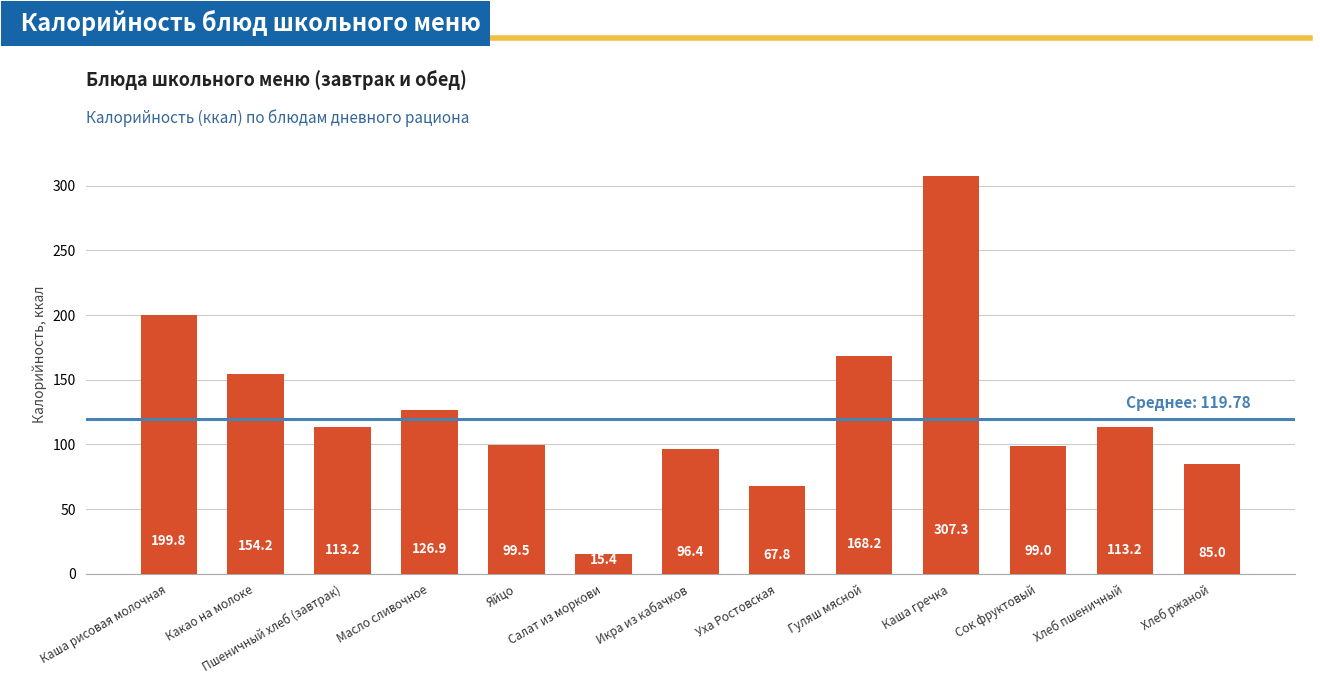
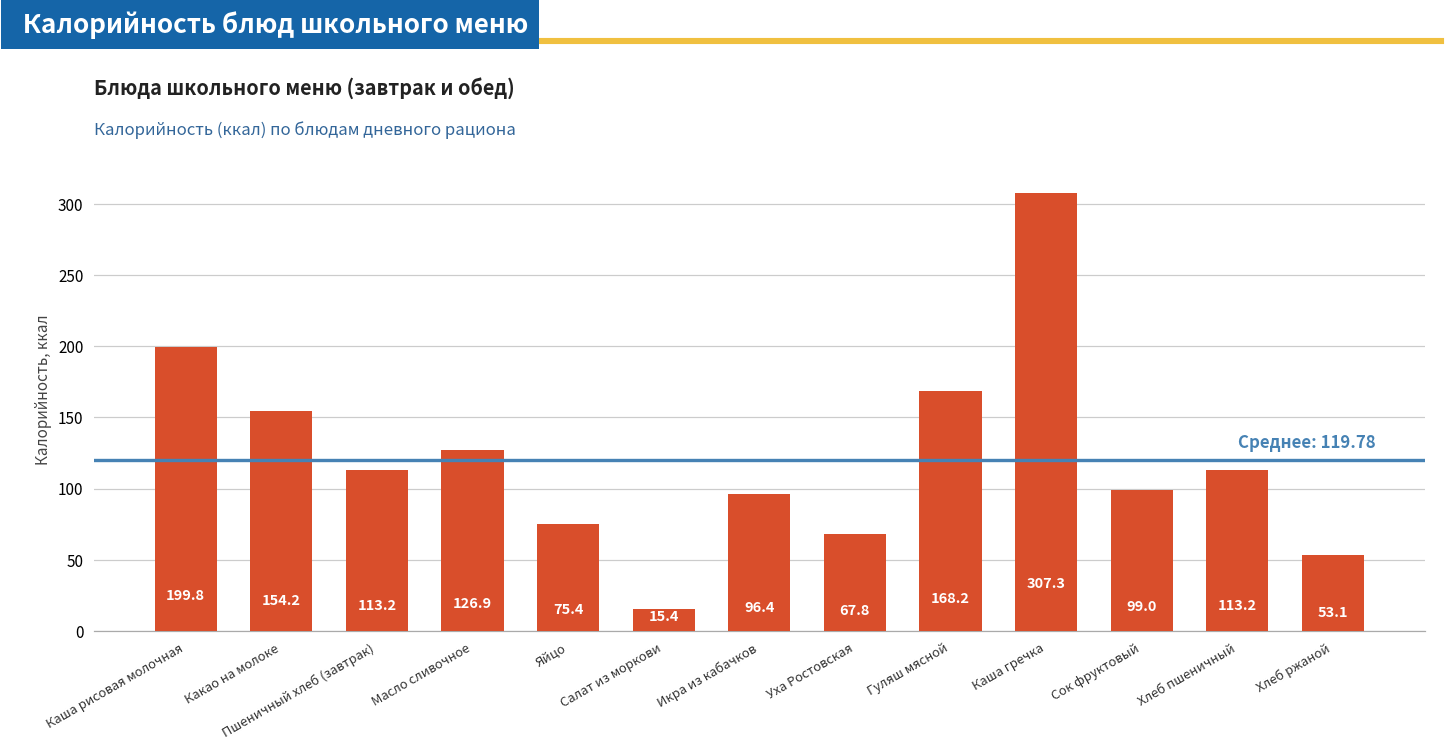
Яйцо: 99.5 -> 75.4
Хлеб ржаной: 85.0 -> 53.1
